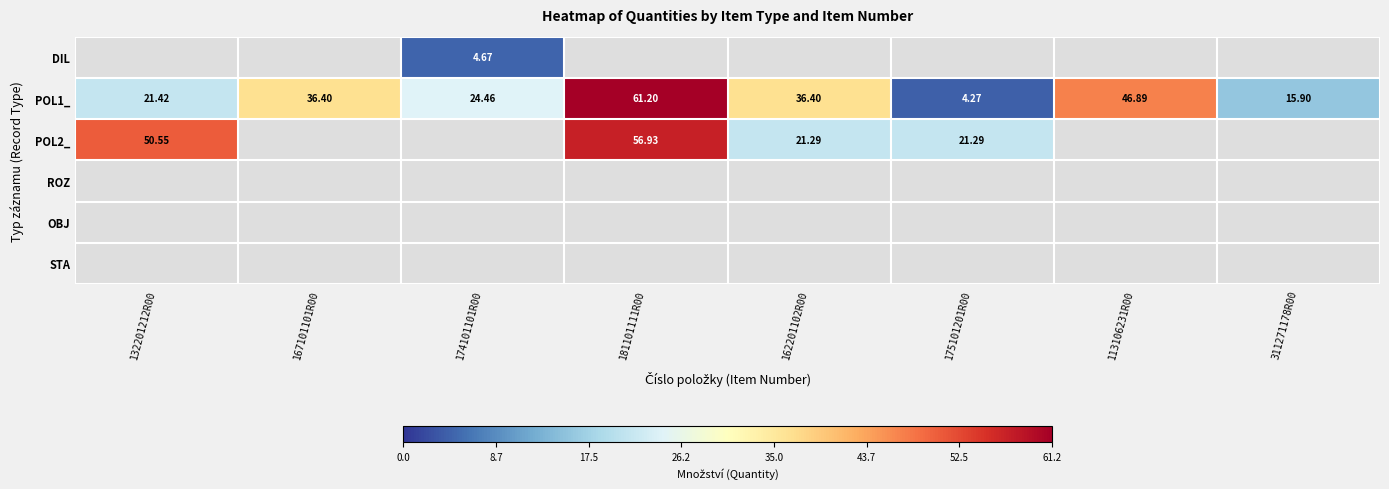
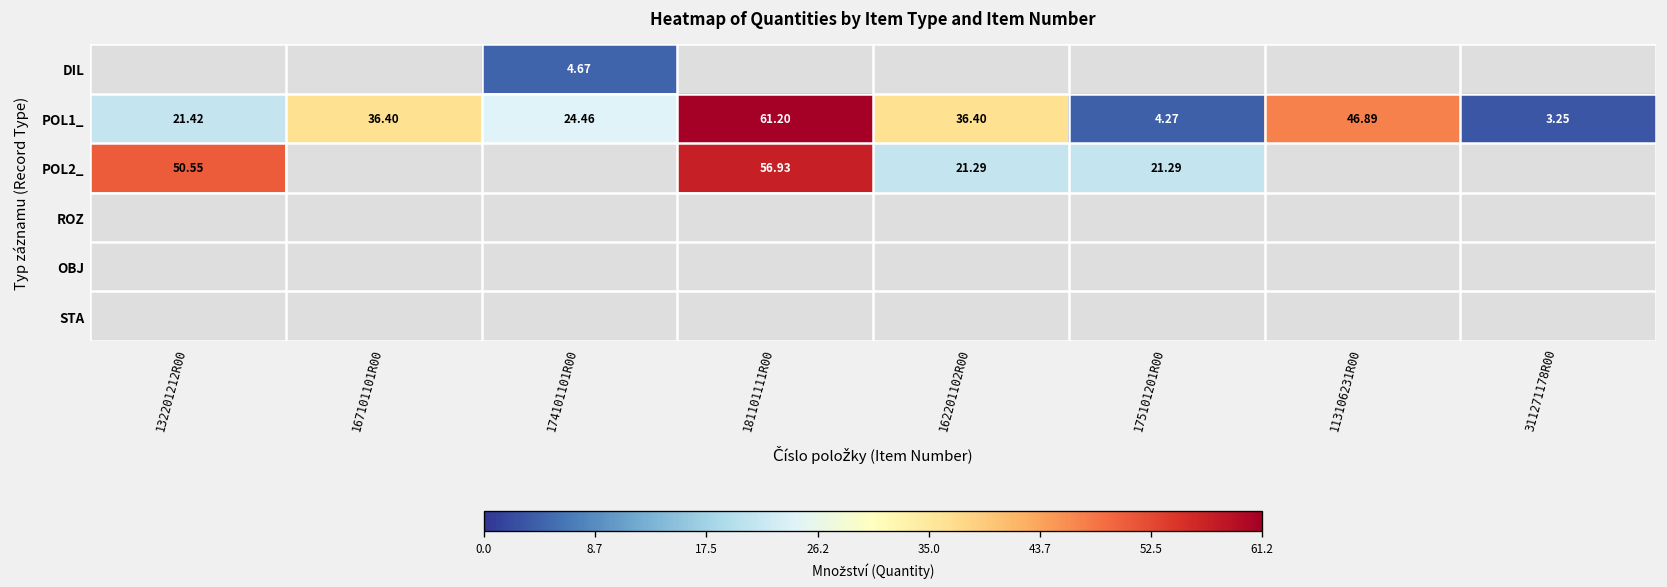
POL1_, 311271178R00: 15.90 -> 3.25
